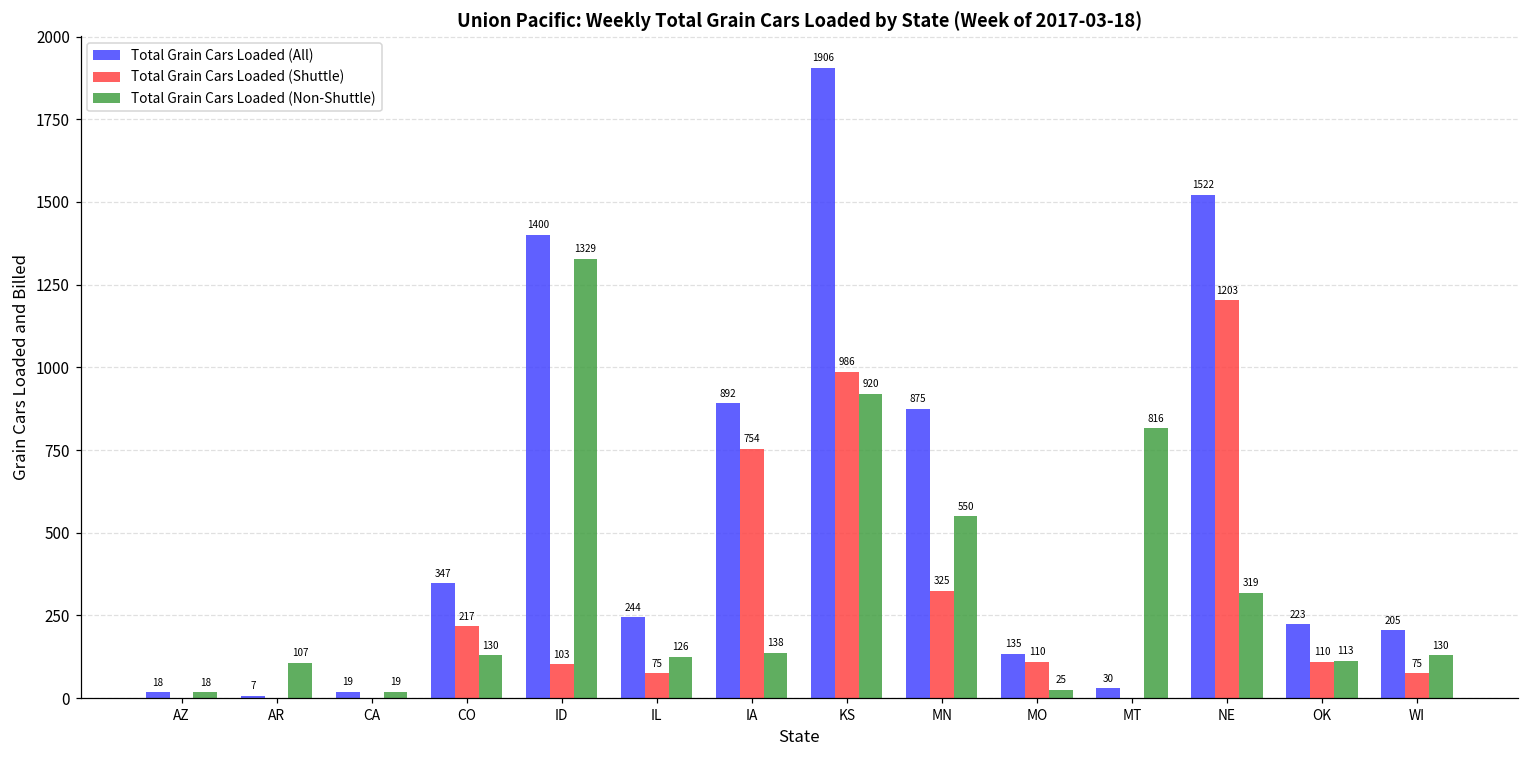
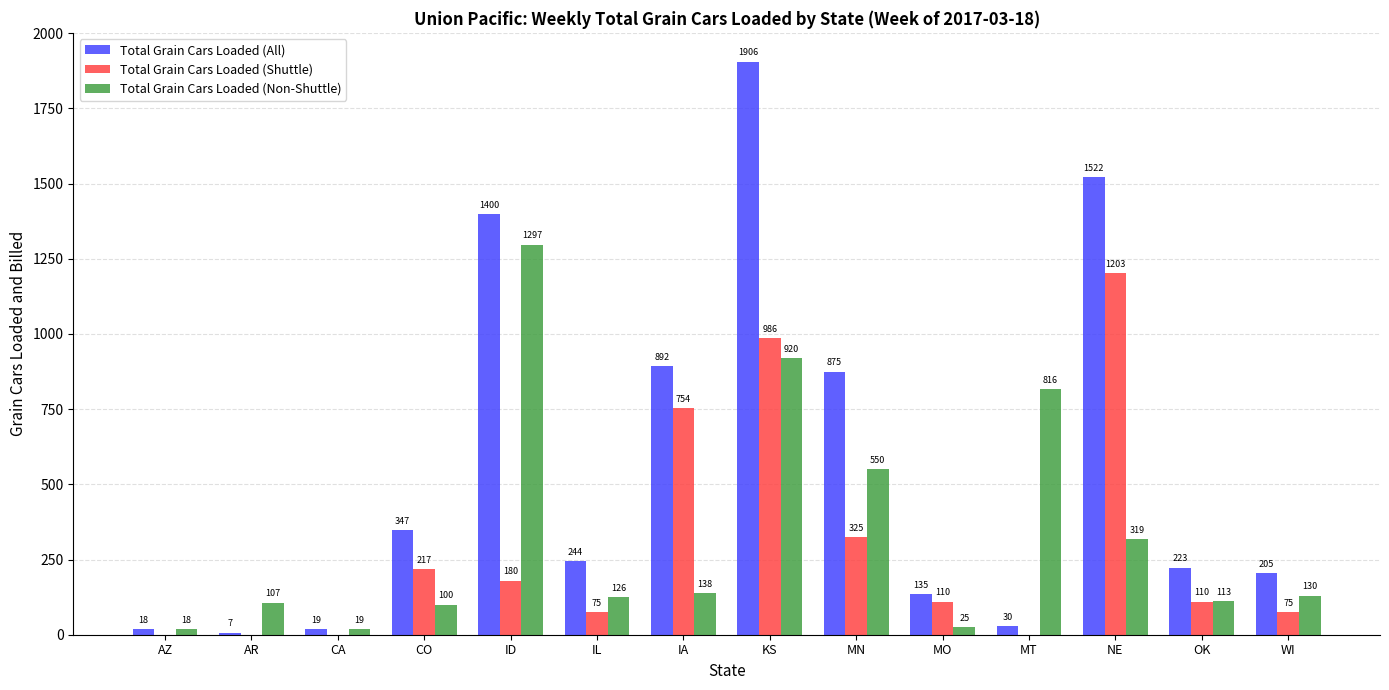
Total Grain Cars Loaded (Non-Shuttle), CO: 130 -> 100
Total Grain Cars Loaded (Shuttle), ID: 103 -> 180
Total Grain Cars Loaded (Non-Shuttle), ID: 1329 -> 1297
